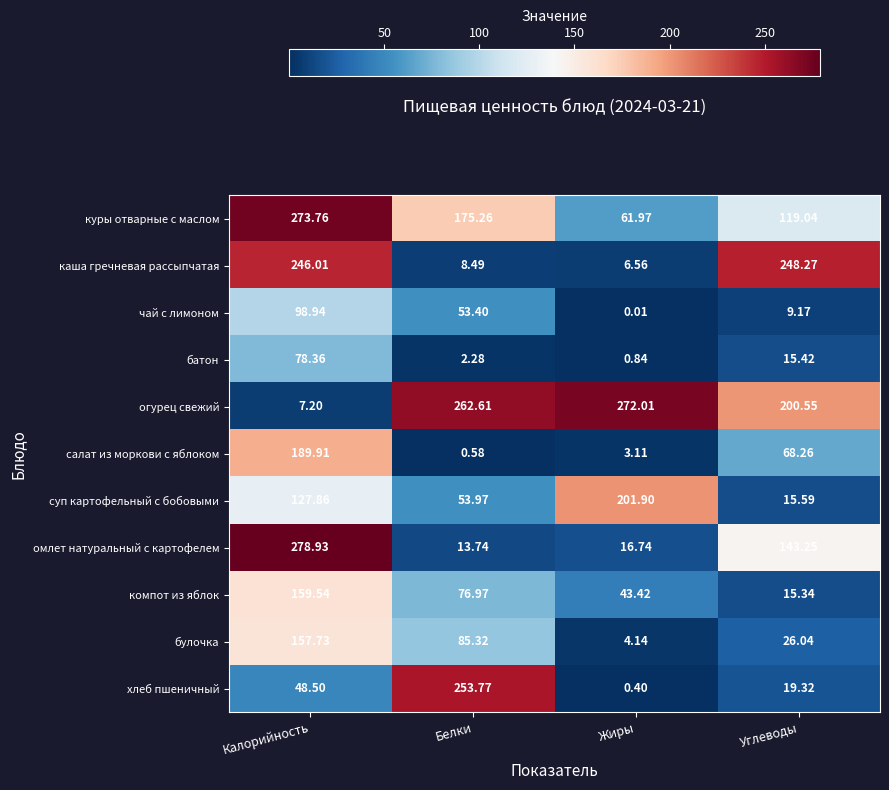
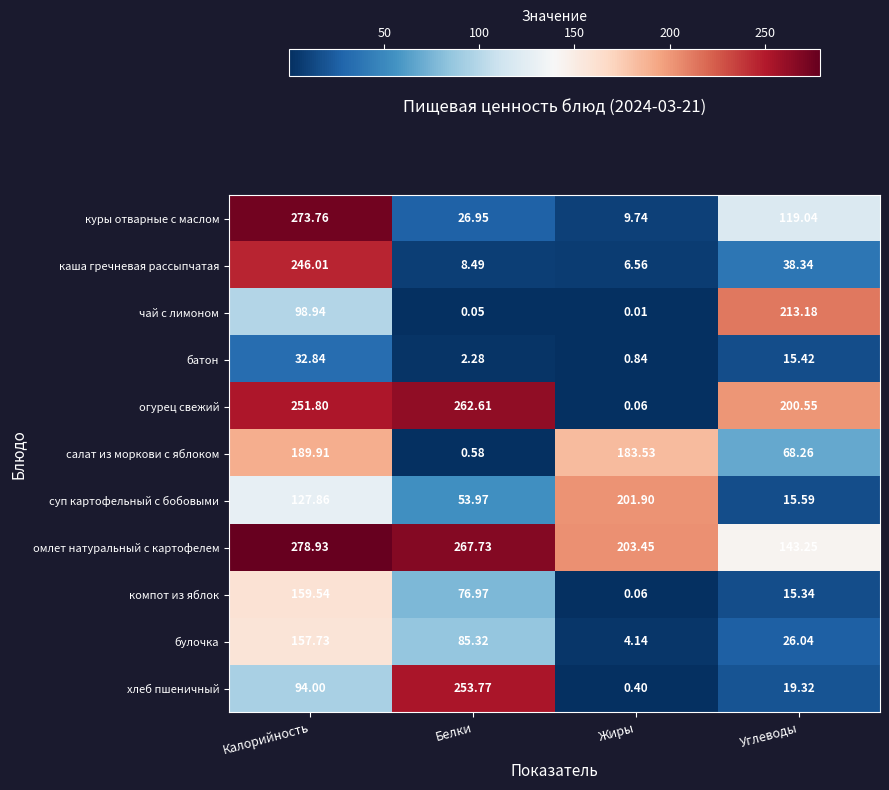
куры отварные с маслом, Белки: 175.26 -> 26.95
куры отварные с маслом, Жиры: 61.97 -> 9.74
каша гречневая рассыпчатая, Углеводы: 248.27 -> 38.34
чай с лимоном, Белки: 53.40 -> 0.05
чай с лимоном, Углеводы: 9.17 -> 213.18
батон, Калорийность: 78.36 -> 32.84
огурец свежий, Калорийность: 7.20 -> 251.80
огурец свежий, Жиры: 272.01 -> 0.06
салат из моркови с яблоком, Жиры: 3.11 -> 183.53
омлет натуральный с картофелем, Белки: 13.74 -> 267.73
омлет натуральный с картофелем, Жиры: 16.74 -> 203.45
компот из яблок, Жиры: 43.42 -> 0.06
хлеб пшеничный, Калорийность: 48.50 -> 94.00
